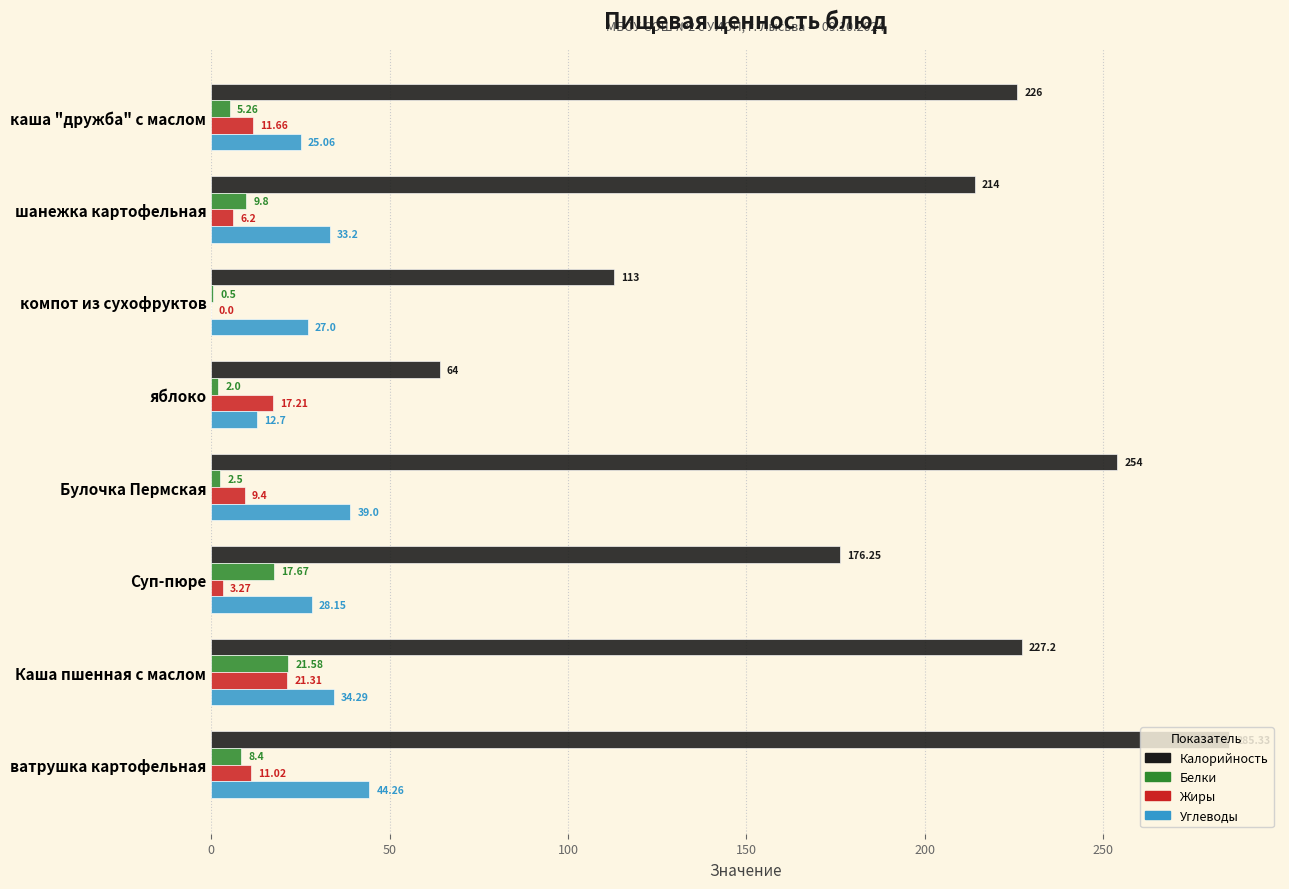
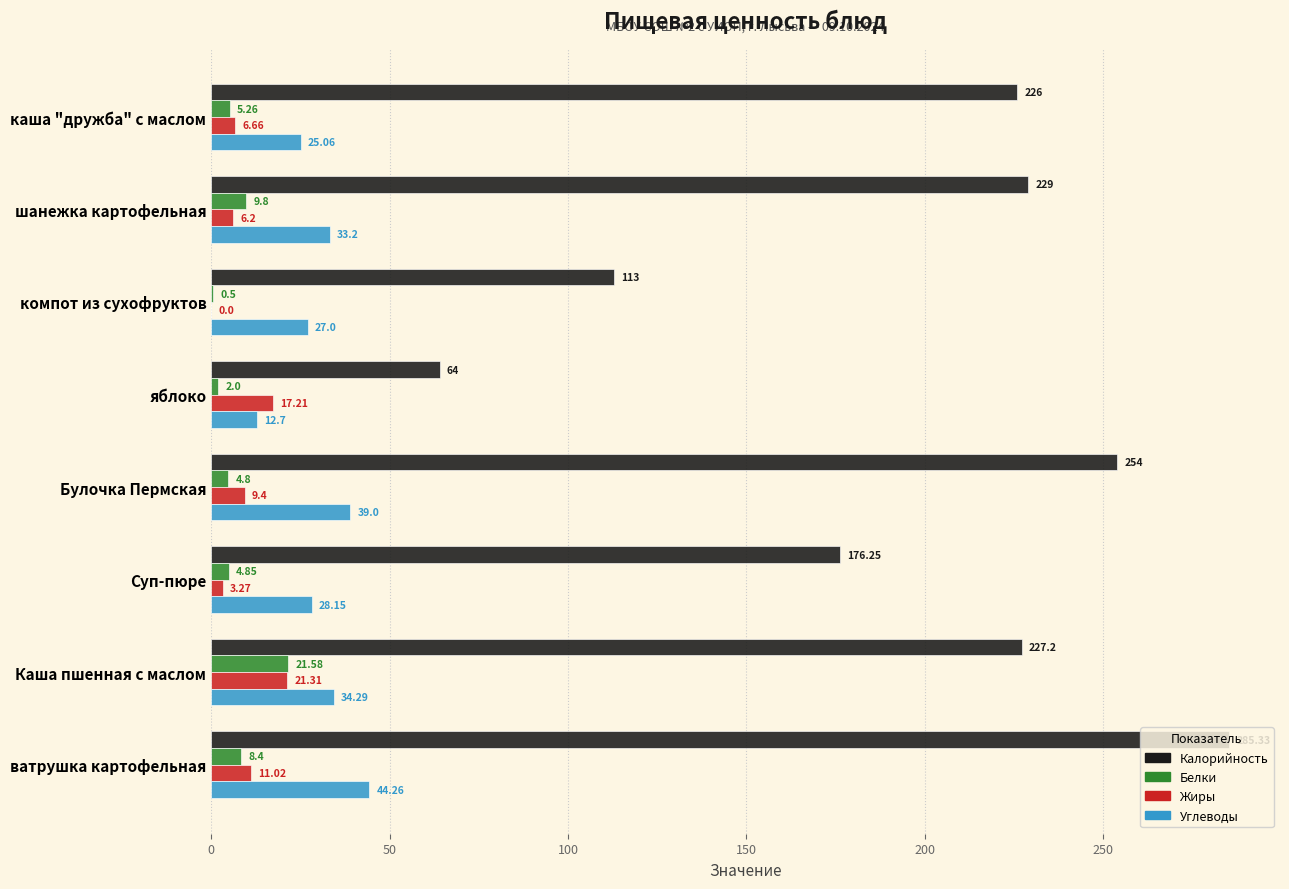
Жиры, каша "дружба" с маслом: 11.66 -> 6.66
Калорийность, шанежка картофельная: 214 -> 229
Белки, Булочка Пермская: 2.5 -> 4.8
Белки, Суп-пюре: 17.67 -> 4.85
